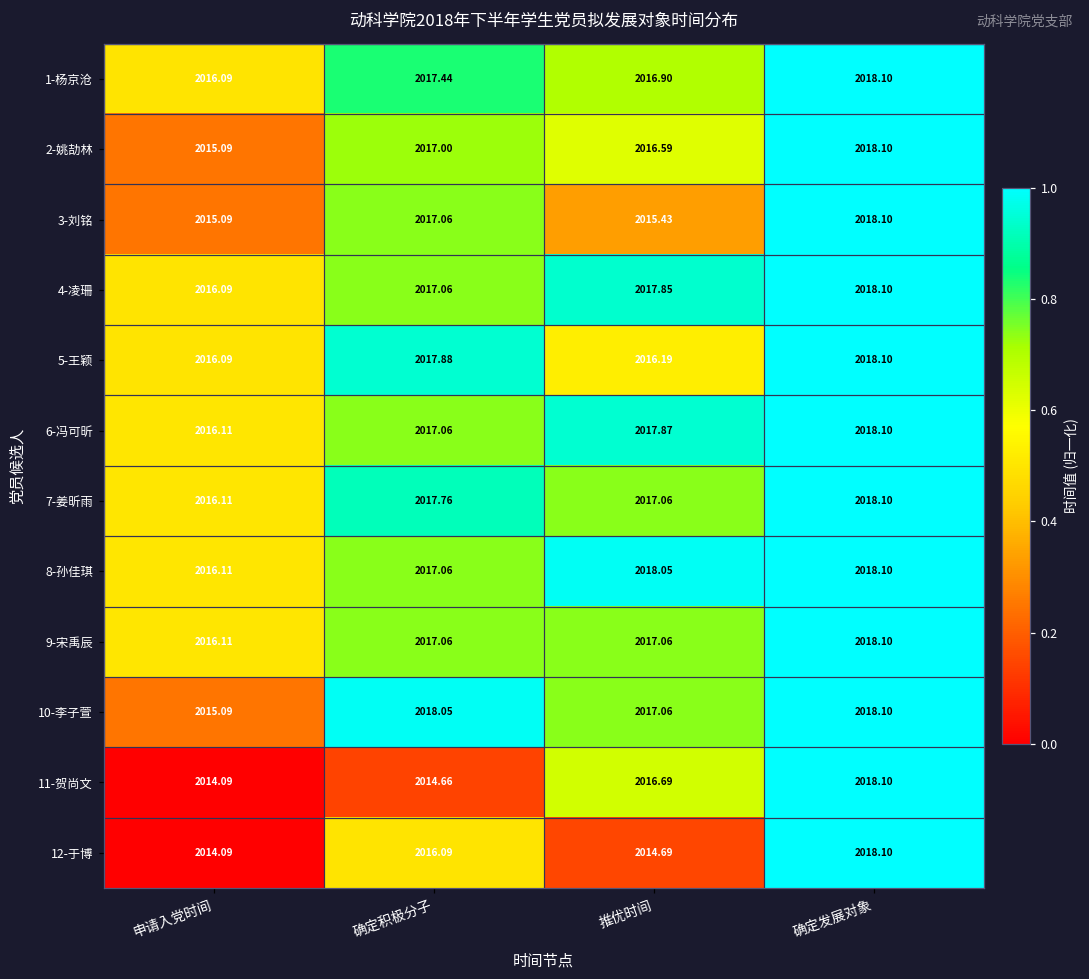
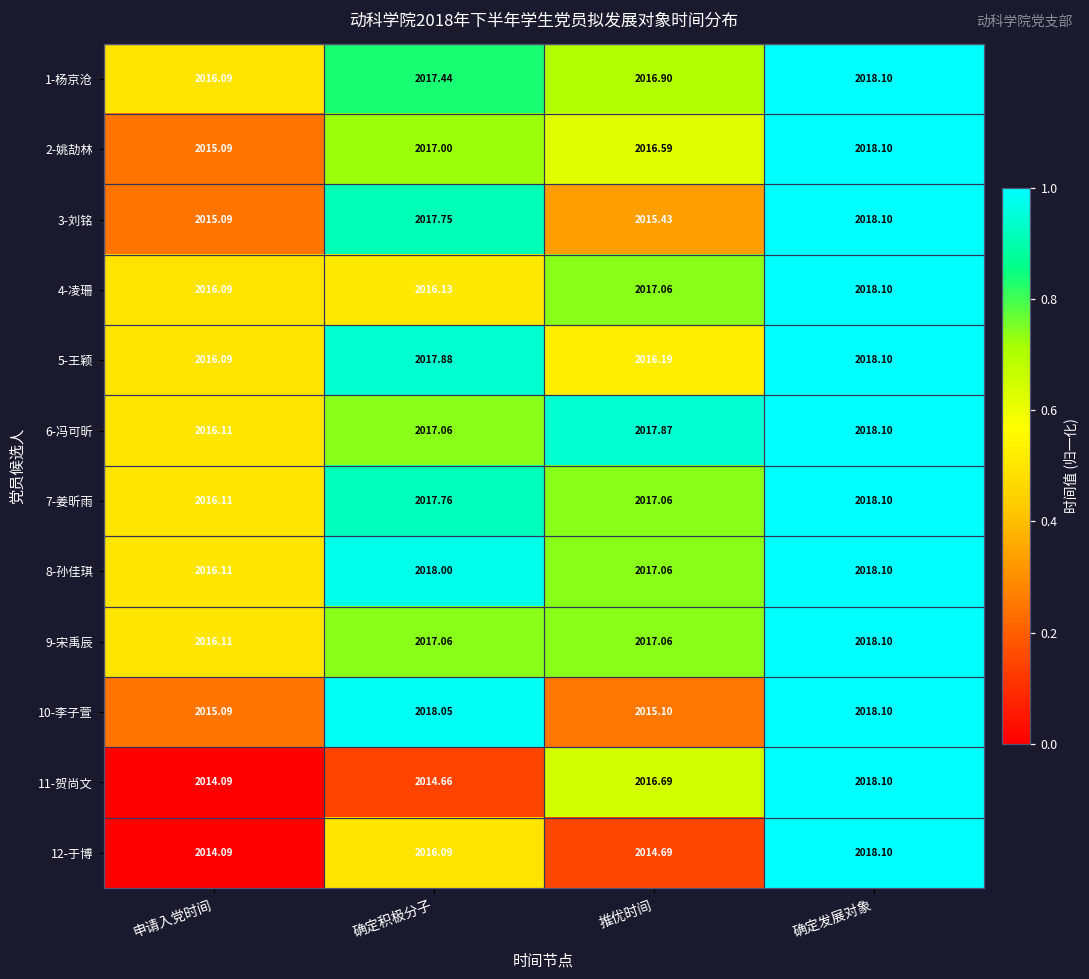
3-刘铭, 确定积极分子: 2017.06 -> 2017.75
4-凌珊, 确定积极分子: 2017.06 -> 2016.13
4-凌珊, 推优时间: 2017.85 -> 2017.06
8-孙佳琪, 确定积极分子: 2017.06 -> 2018.00
8-孙佳琪, 推优时间: 2018.05 -> 2017.06
10-李子萱, 推优时间: 2017.06 -> 2015.10
